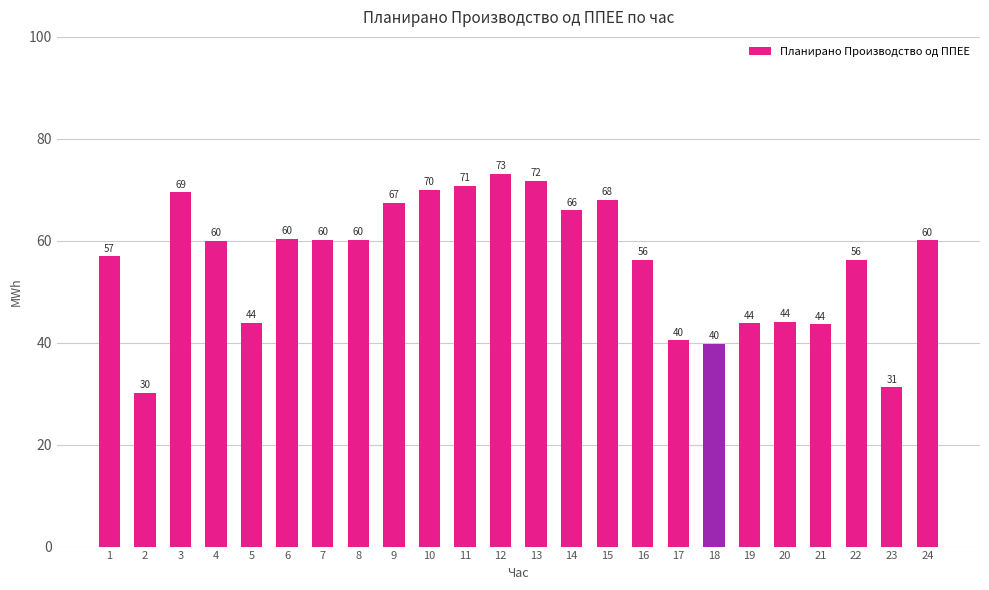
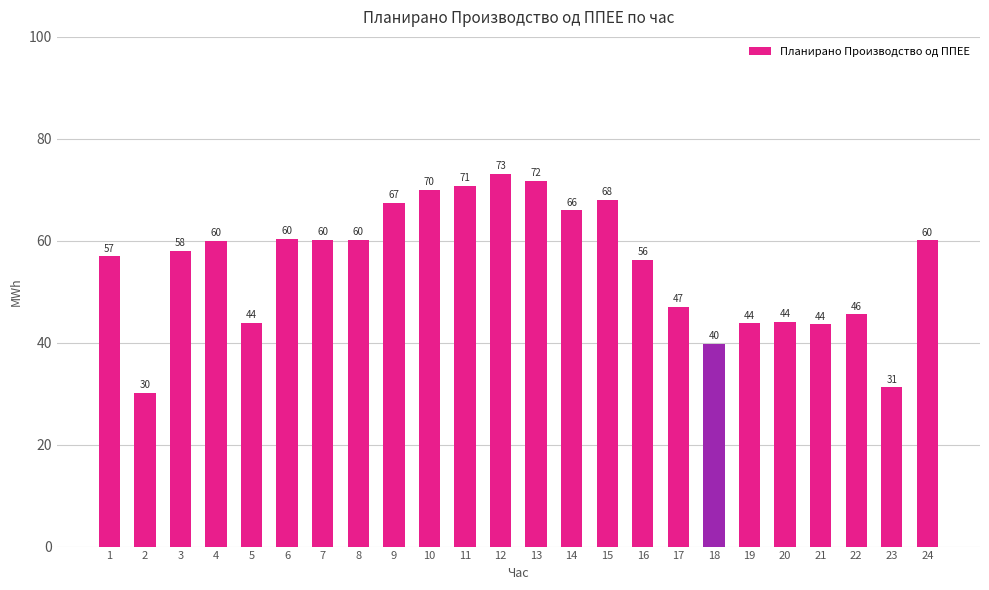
3: 69 -> 58
17: 40 -> 47
22: 56 -> 46
